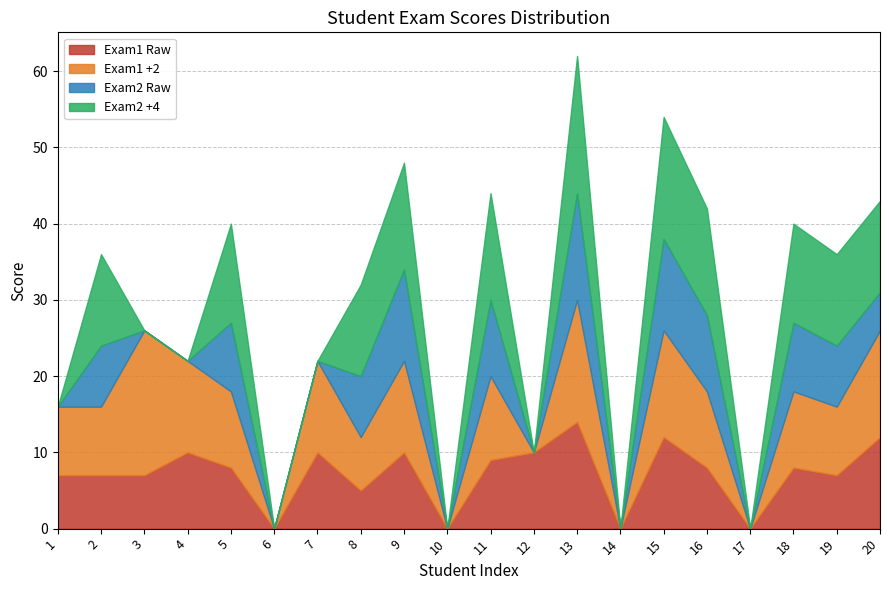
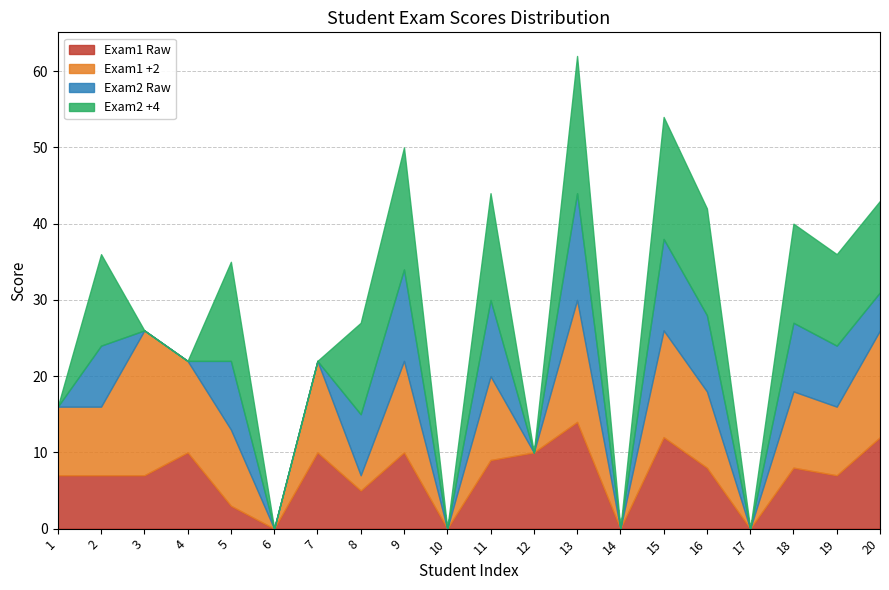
Exam1 Raw, 5: 8 -> 3
Exam1 +2, 8: 7 -> 2
Exam2 +4, 9: 14 -> 16
